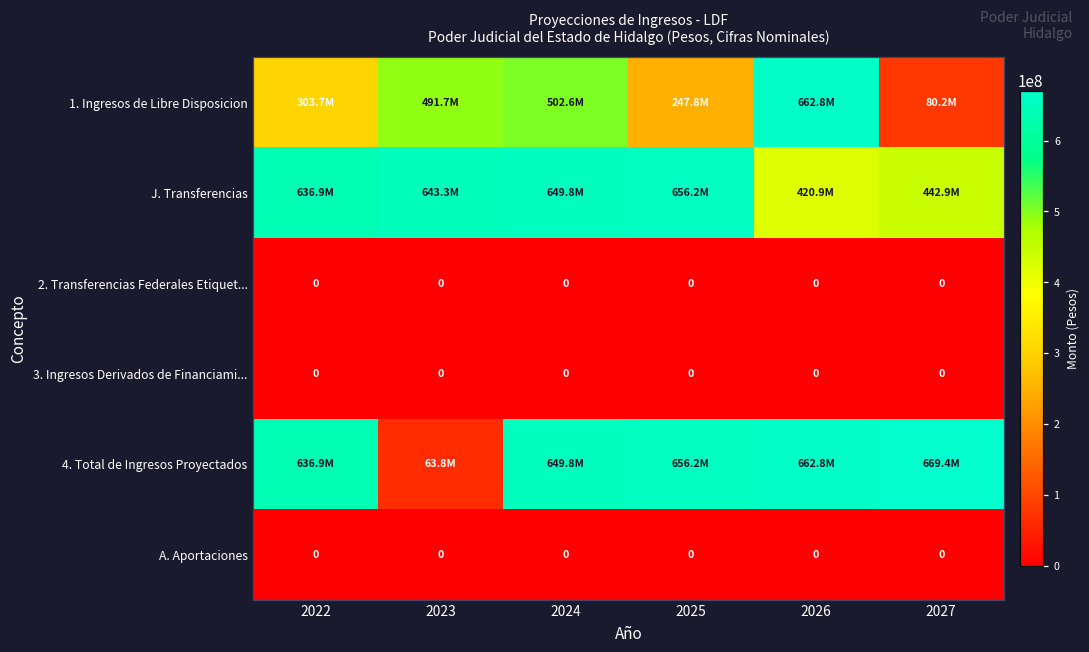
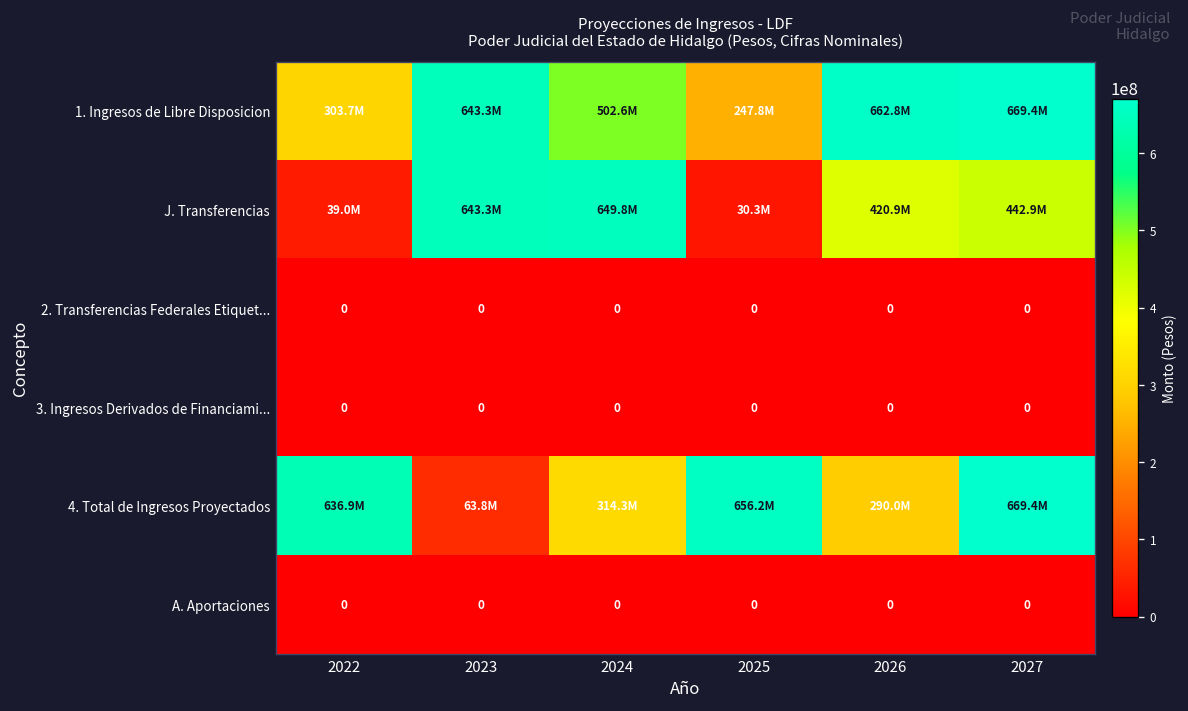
1. Ingresos de Libre Disposicion, 2023: 491.7M -> 643.3M
1. Ingresos de Libre Disposicion, 2027: 80.2M -> 669.4M
J. Transferencias, 2022: 636.9M -> 39.0M
J. Transferencias, 2025: 656.2M -> 30.3M
4. Total de Ingresos Proyectados, 2024: 649.8M -> 314.3M
4. Total de Ingresos Proyectados, 2026: 662.8M -> 290.0M
